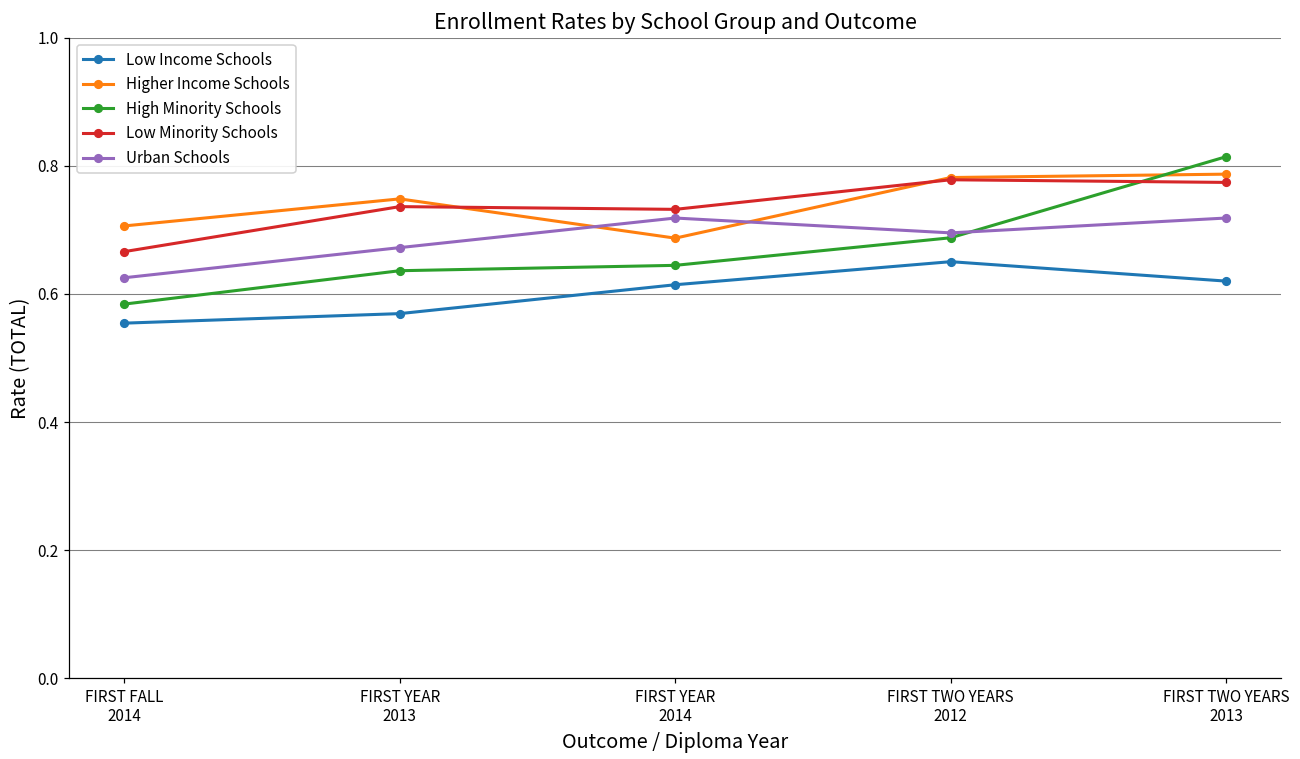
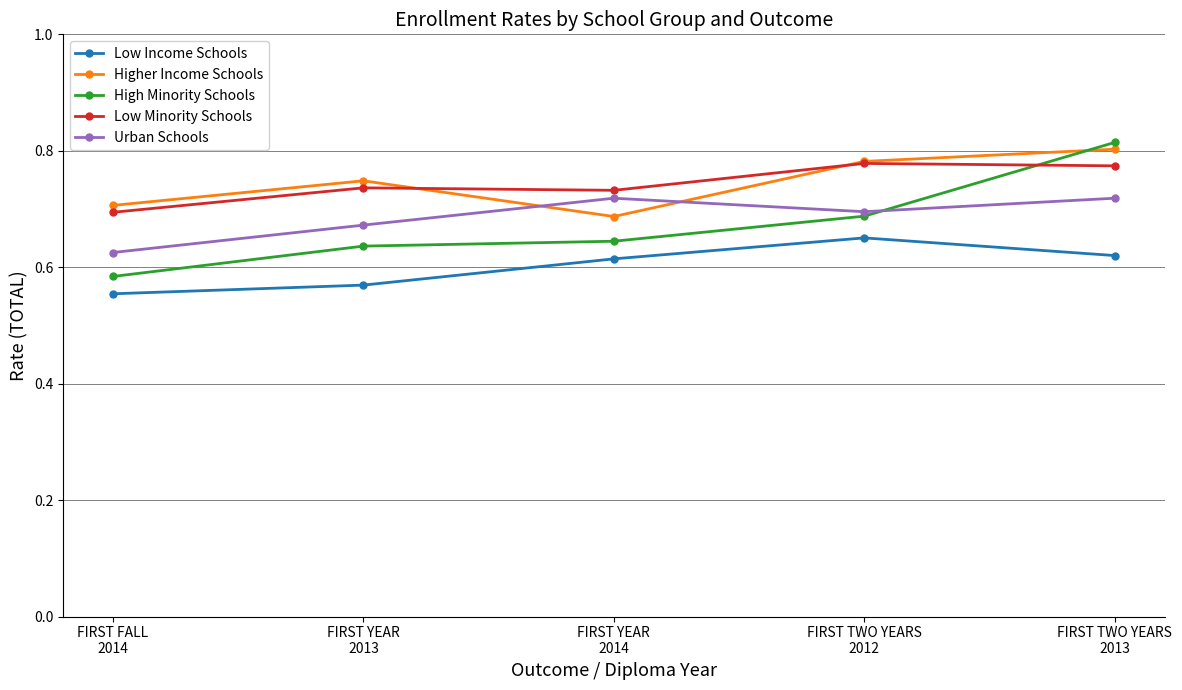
Low Minority Schools, FIRST FALL 2014: 0.67 -> 0.69
Higher Income Schools, FIRST TWO YEARS 2013: 0.79 -> 0.80
